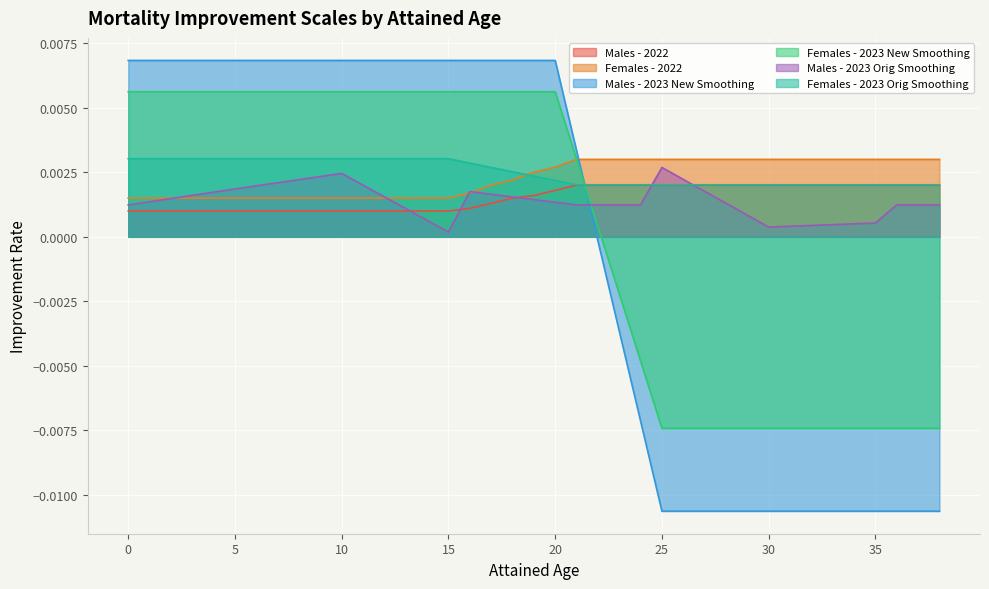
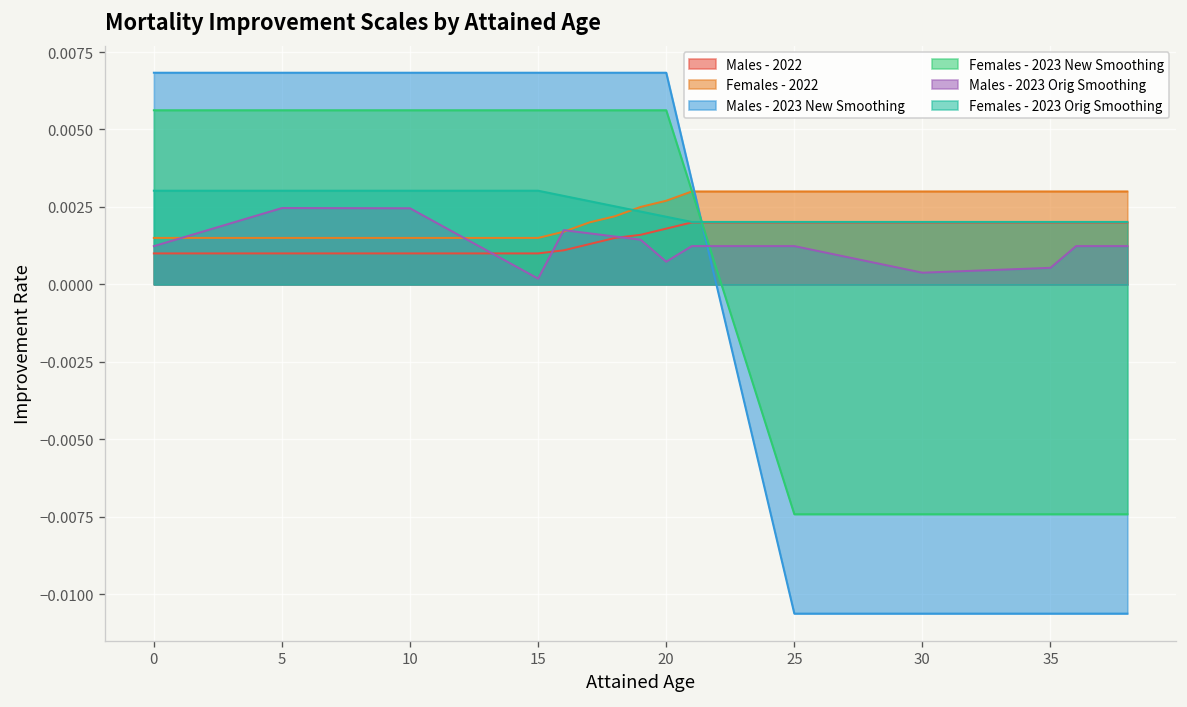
Males - 2023 Orig Smoothing, 5: 0.0019 -> 0.0025
Males - 2023 Orig Smoothing, 20: 0.0013 -> 0.0007
Males - 2023 Orig Smoothing, 25: 0.0027 -> 0.0012
